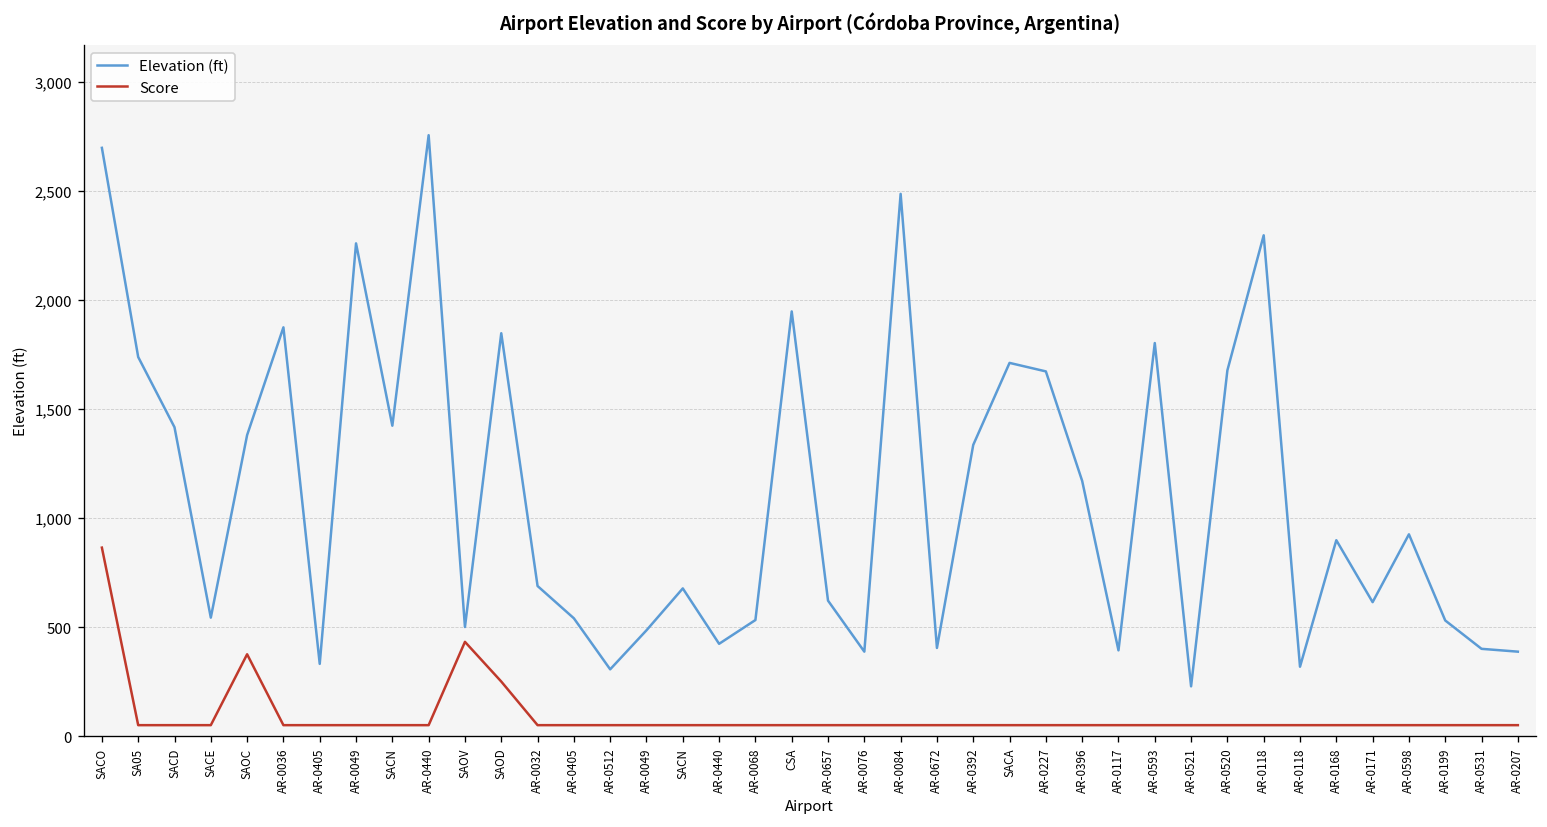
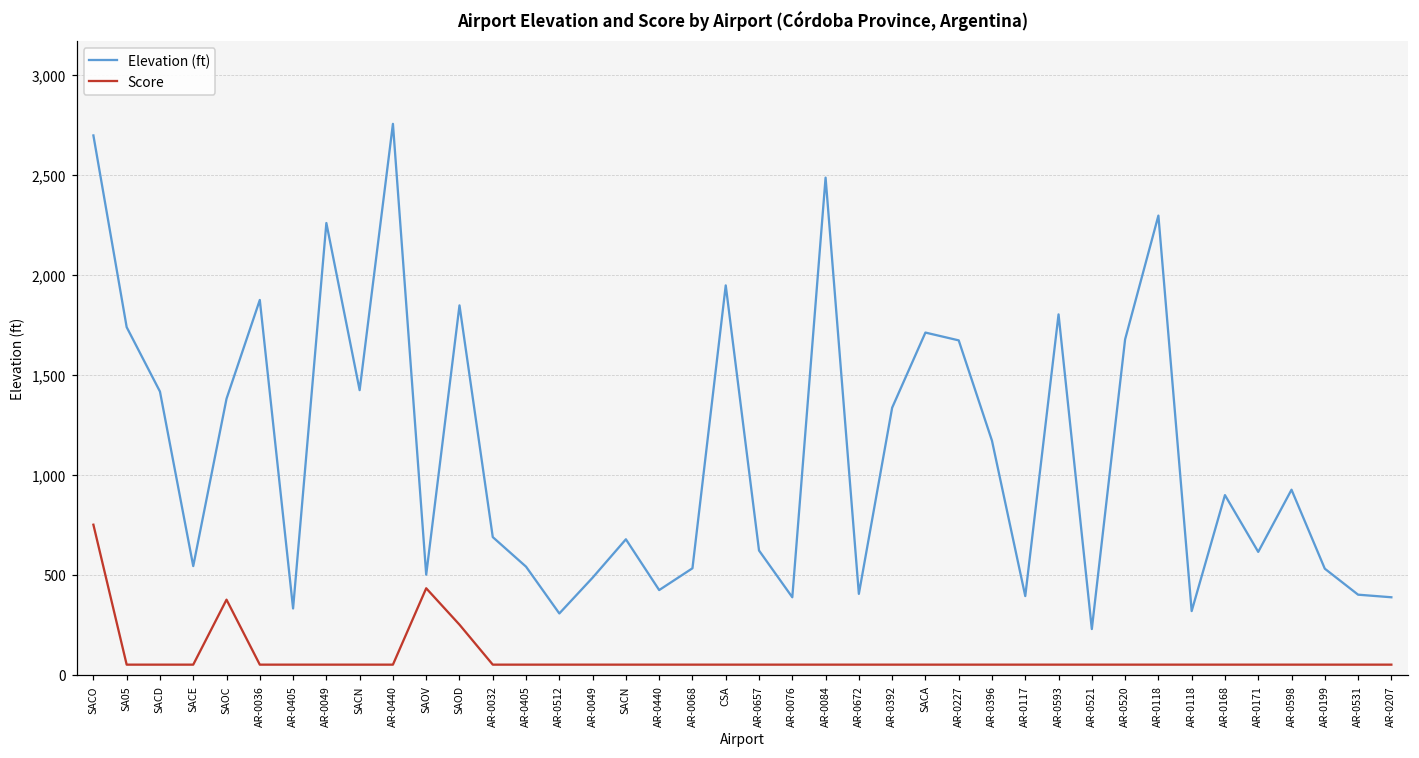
Score, SACO: 860 -> 750
